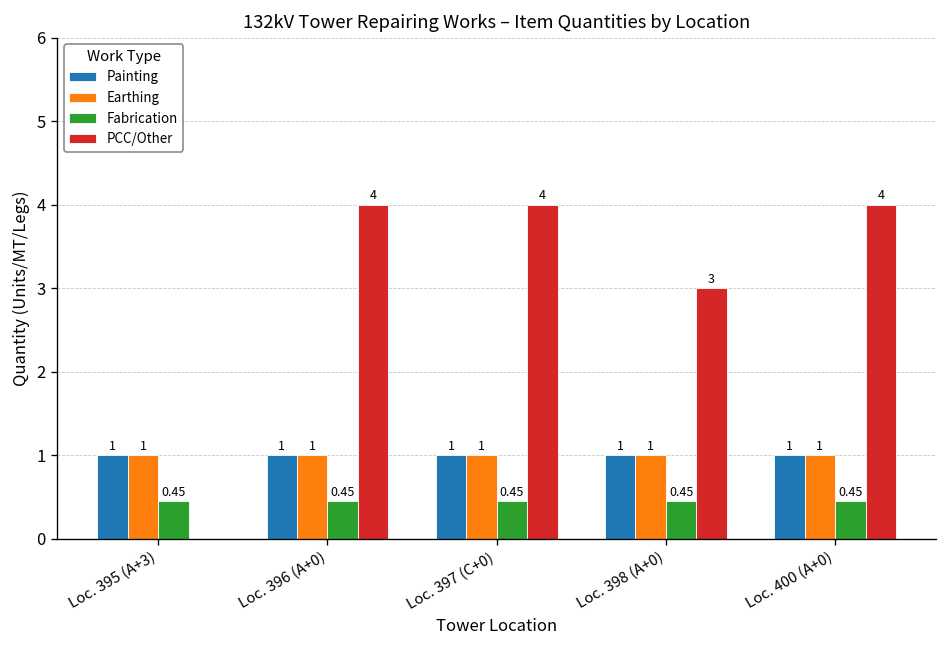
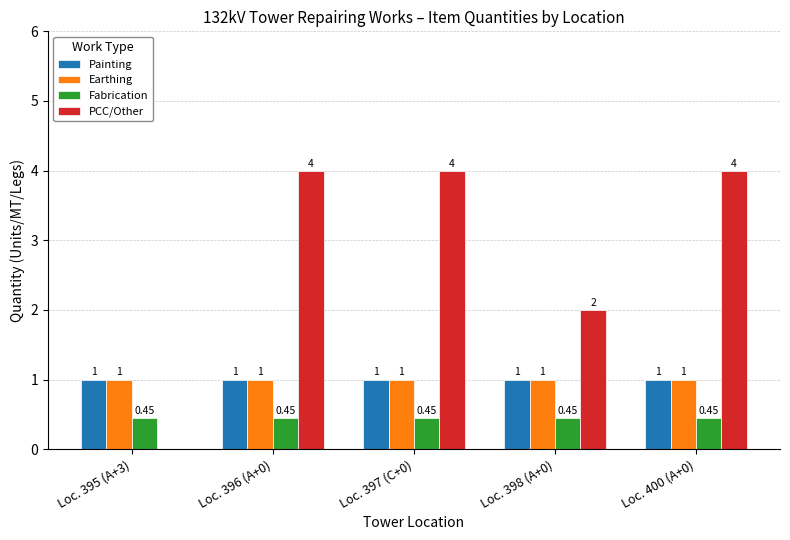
PCC/Other, Loc. 398 (A+0): 3 -> 2
